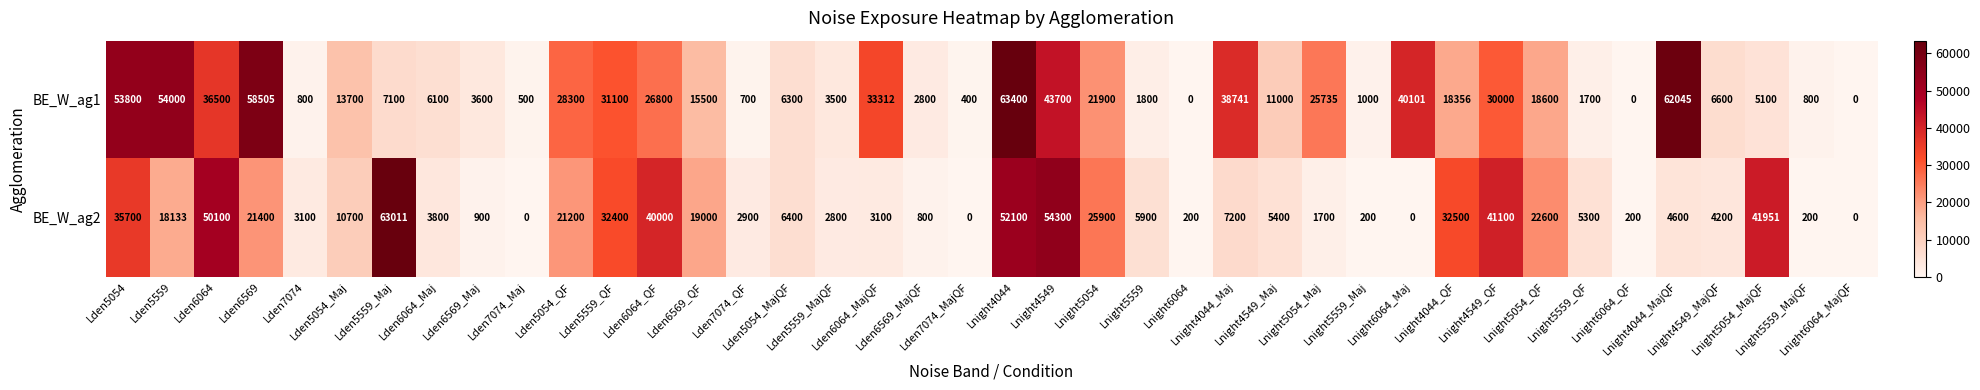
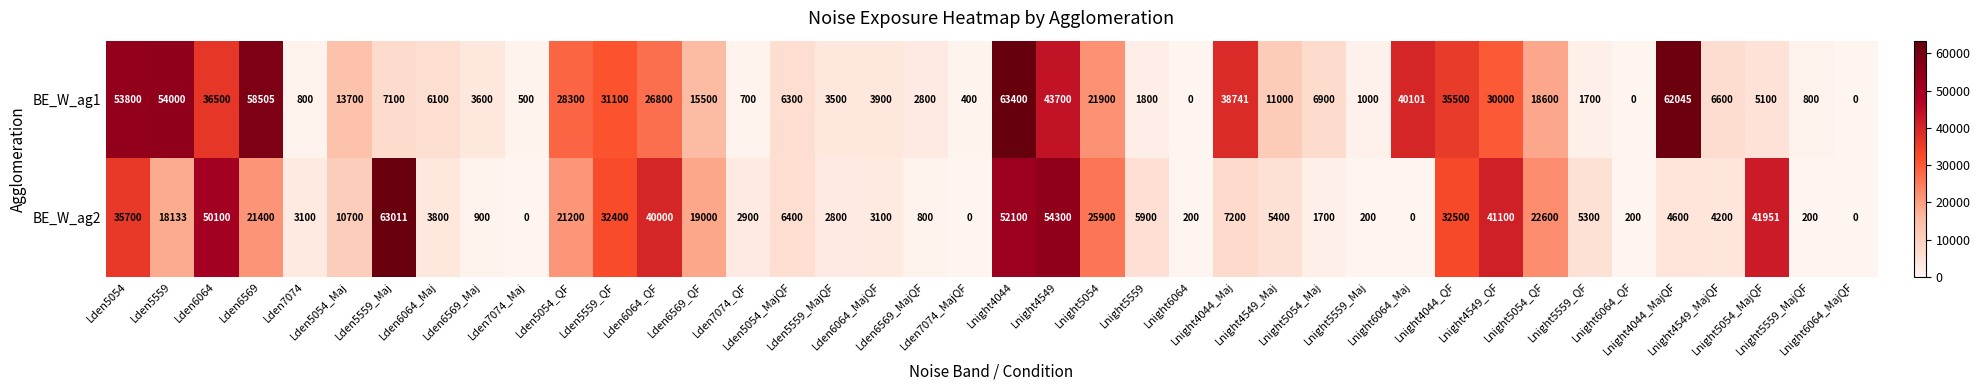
BE_W_ag1, Lden6064_MajQF: 33312 -> 3900
BE_W_ag1, Lnight5054_Maj: 25735 -> 6900
BE_W_ag1, Lnight4044_QF: 18356 -> 35500
